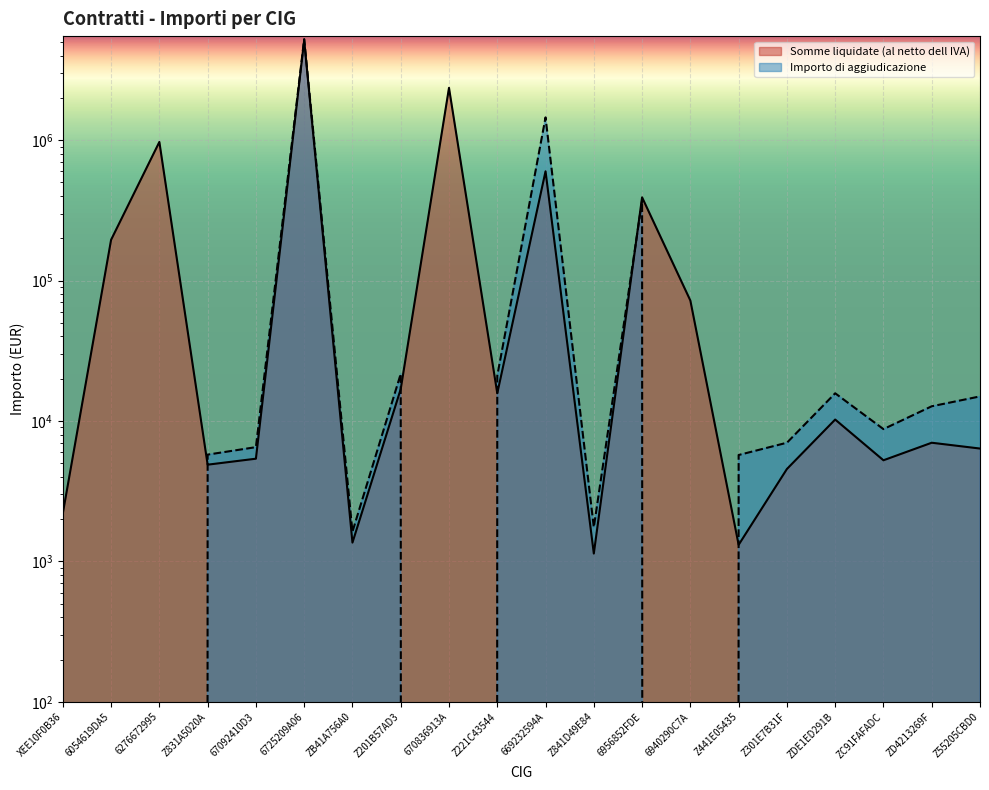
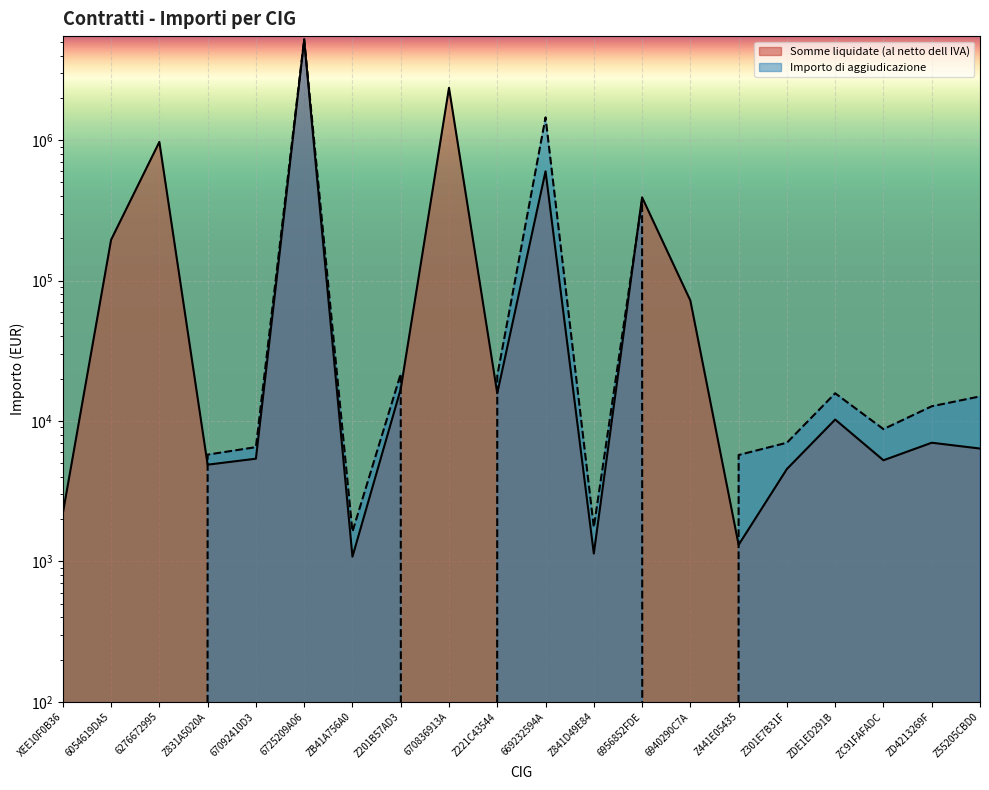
Somme liquidate (al netto dell IVA), ZB41A756A0: 1400 -> 1100
